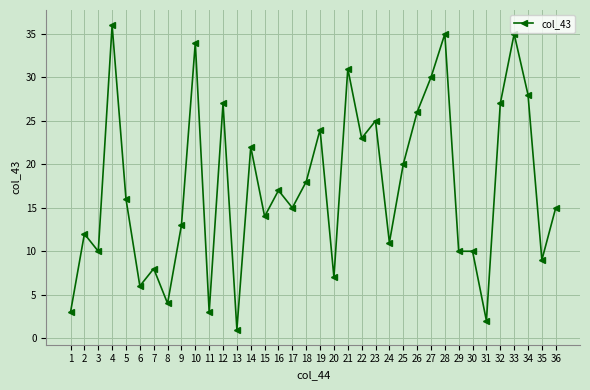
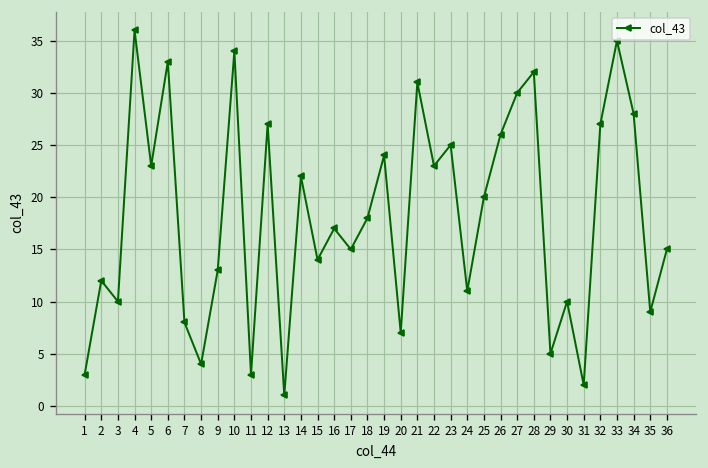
5: 16 -> 23
6: 6 -> 33
28: 35 -> 32
29: 10 -> 5
